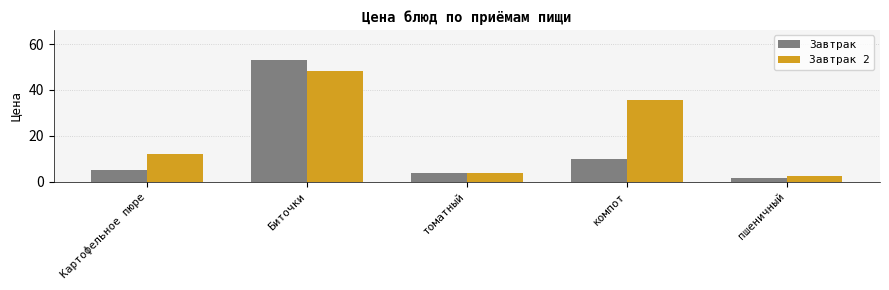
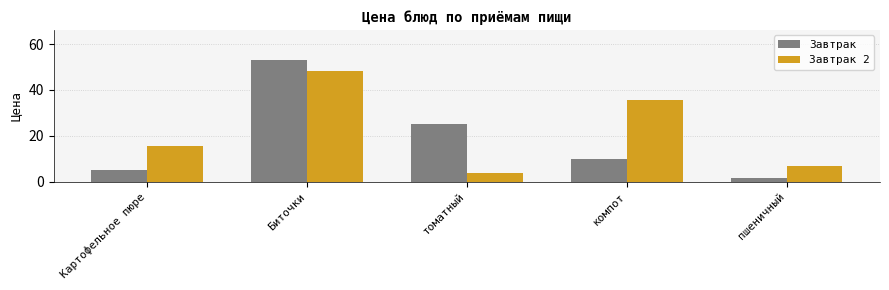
Завтрак 2, Картофельное пюре: 12 -> 16
Завтрак, томатный: 4 -> 25
Завтрак 2, пшеничный: 2 -> 7
